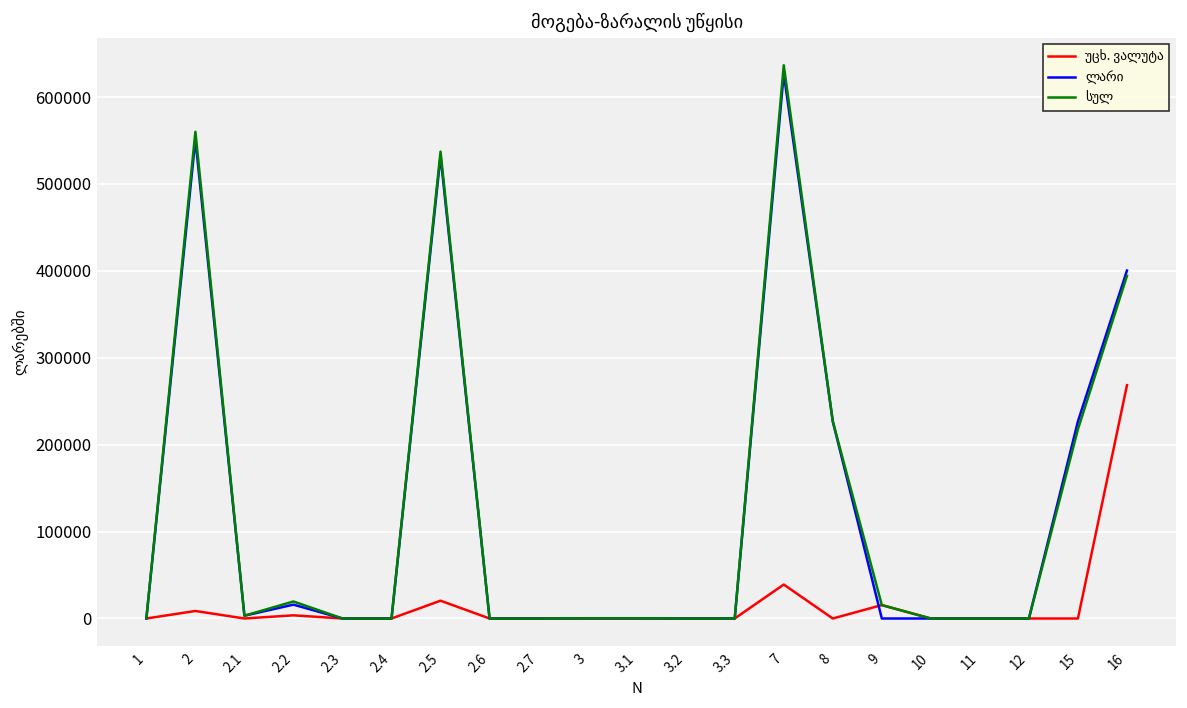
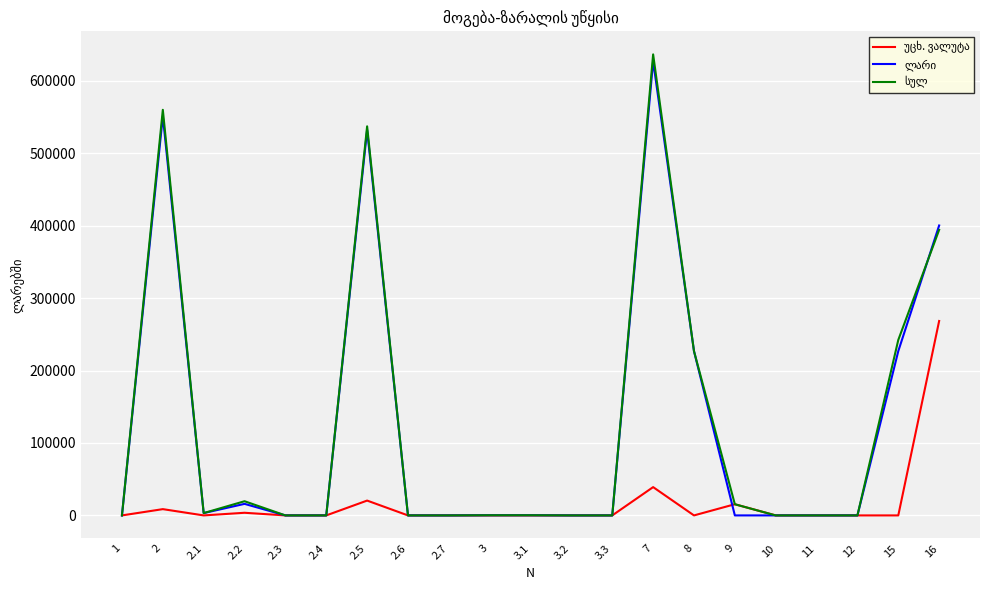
სულ, 15: 220000 -> 240000
